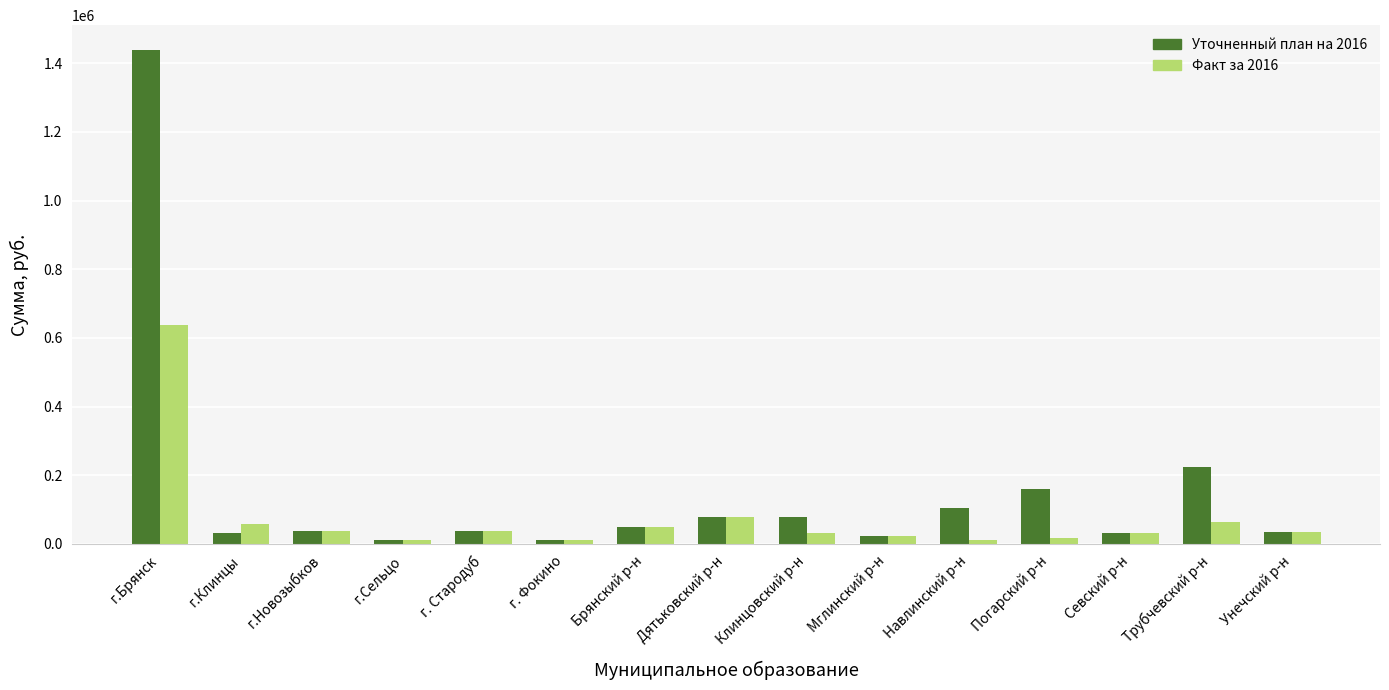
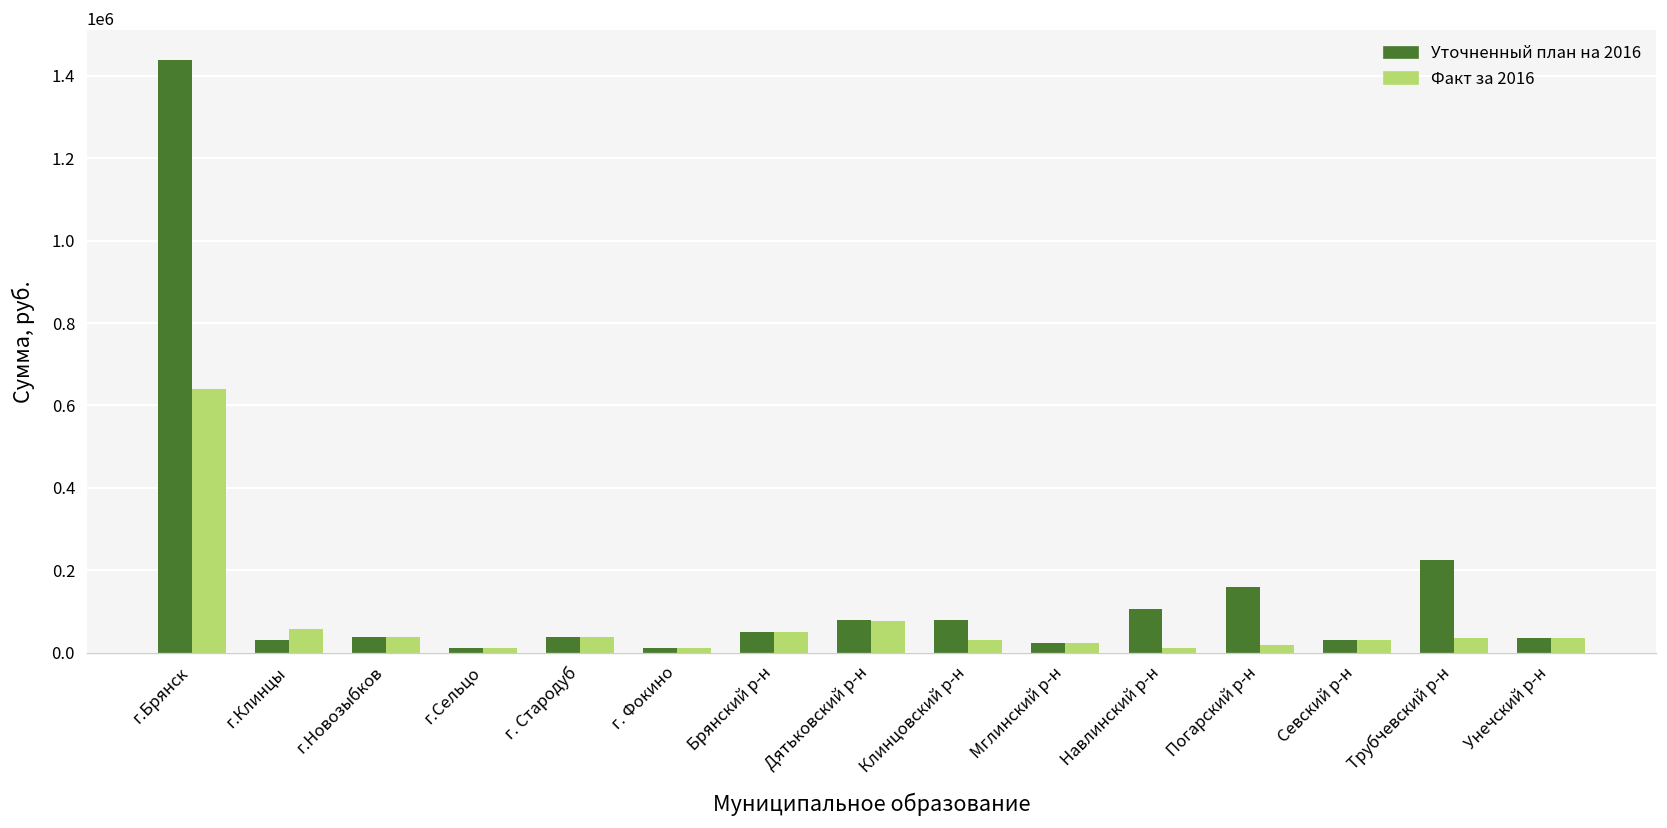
Факт за 2016, Трубчевский р-н: 60000 -> 40000
